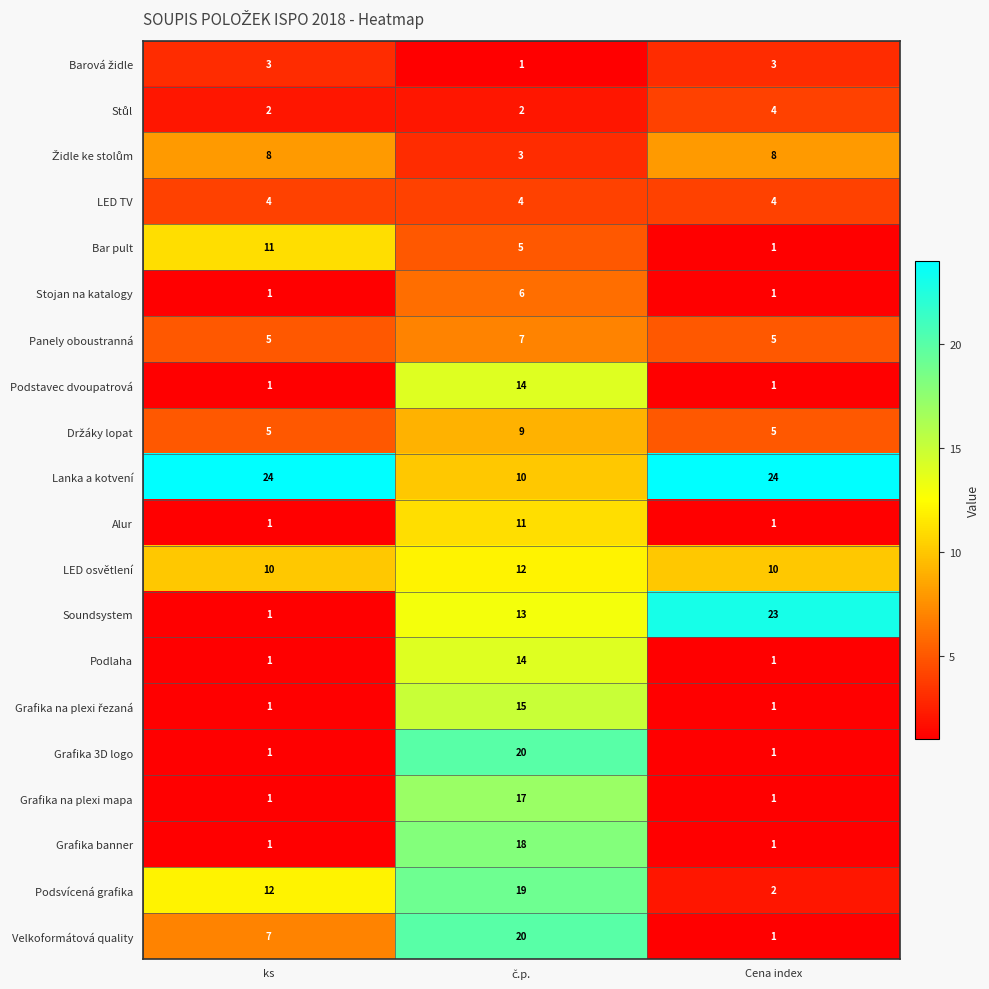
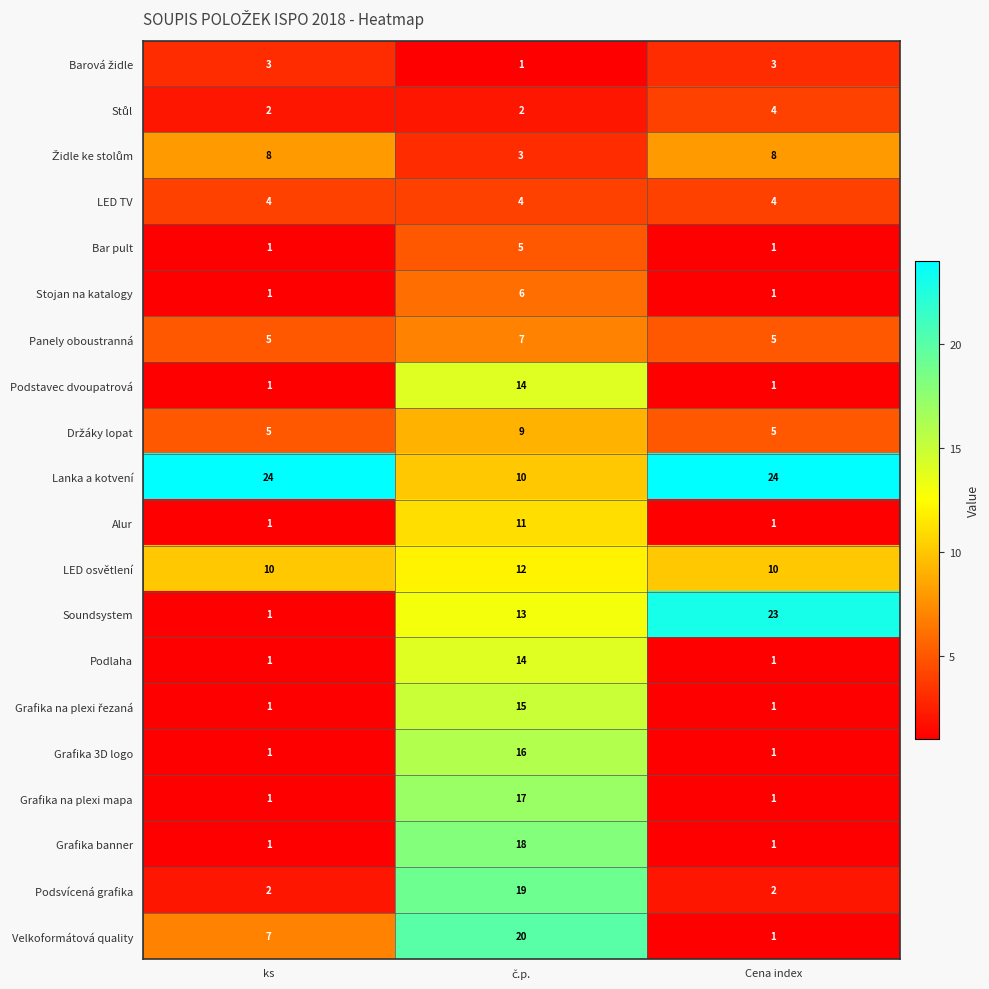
Bar pult, ks: 11 -> 1
Grafika 3D logo, č.p.: 20 -> 16
Podsvícená grafika, ks: 12 -> 2
